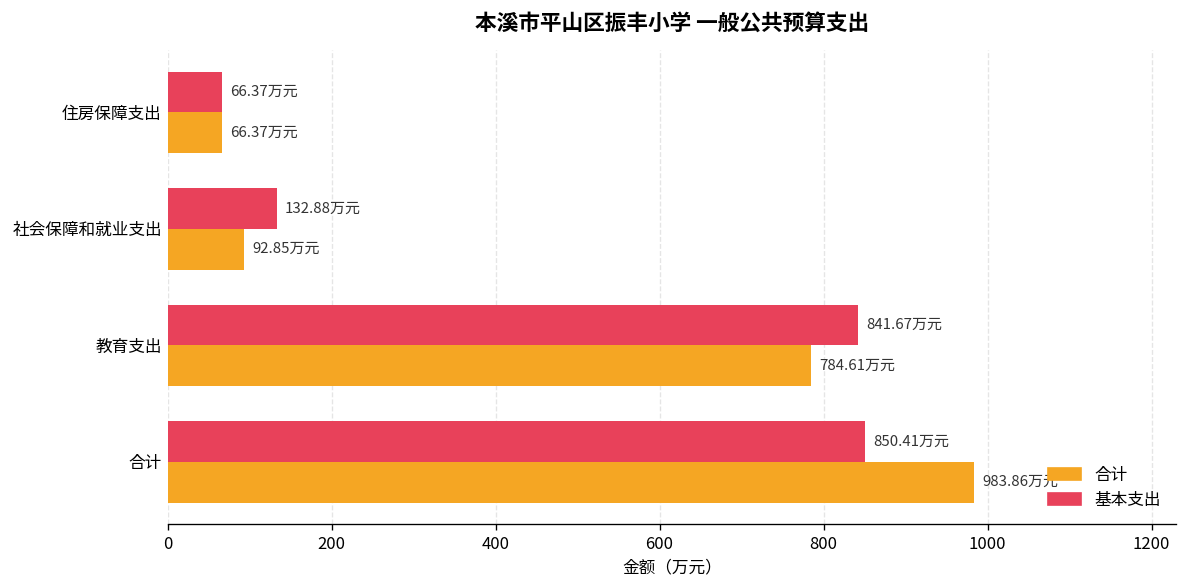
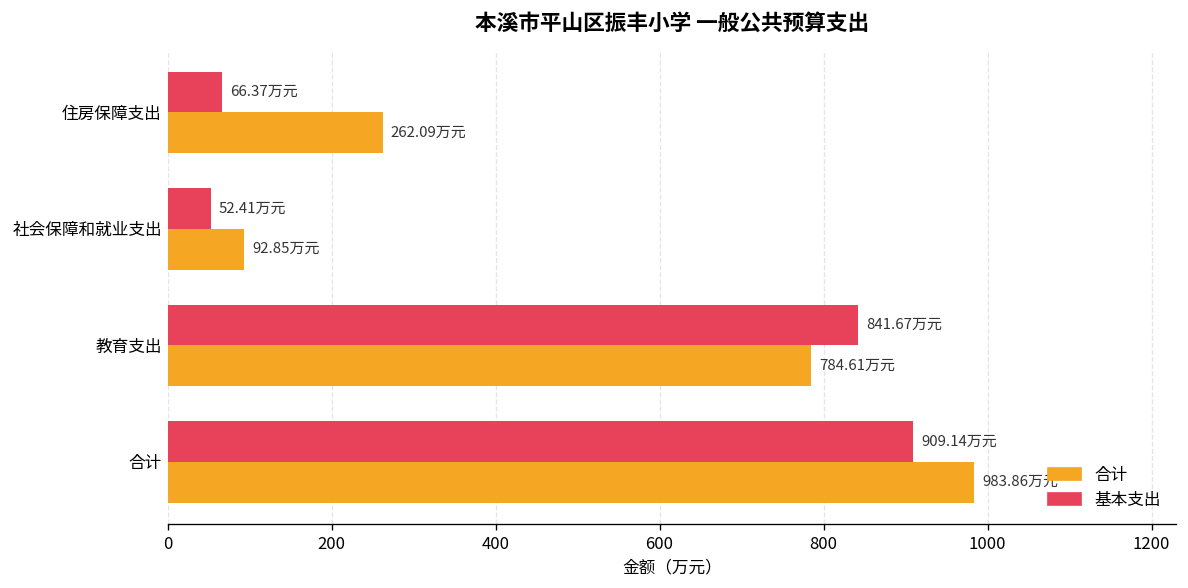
合计, 住房保障支出: 66.37 -> 262.09
基本支出, 社会保障和就业支出: 132.88 -> 52.41
基本支出, 合计: 850.41 -> 909.14
